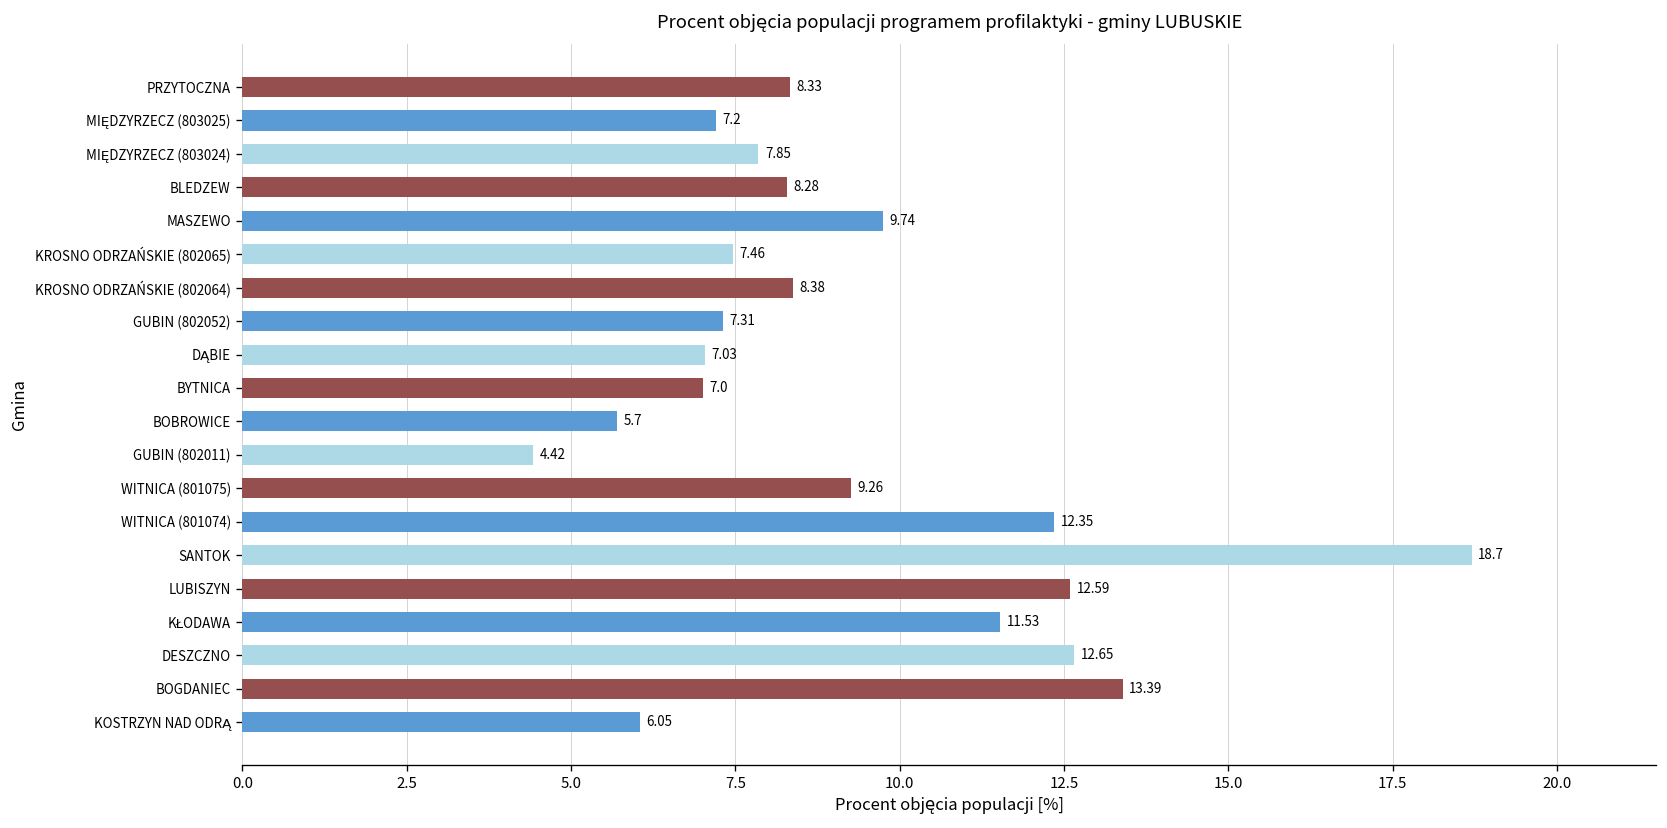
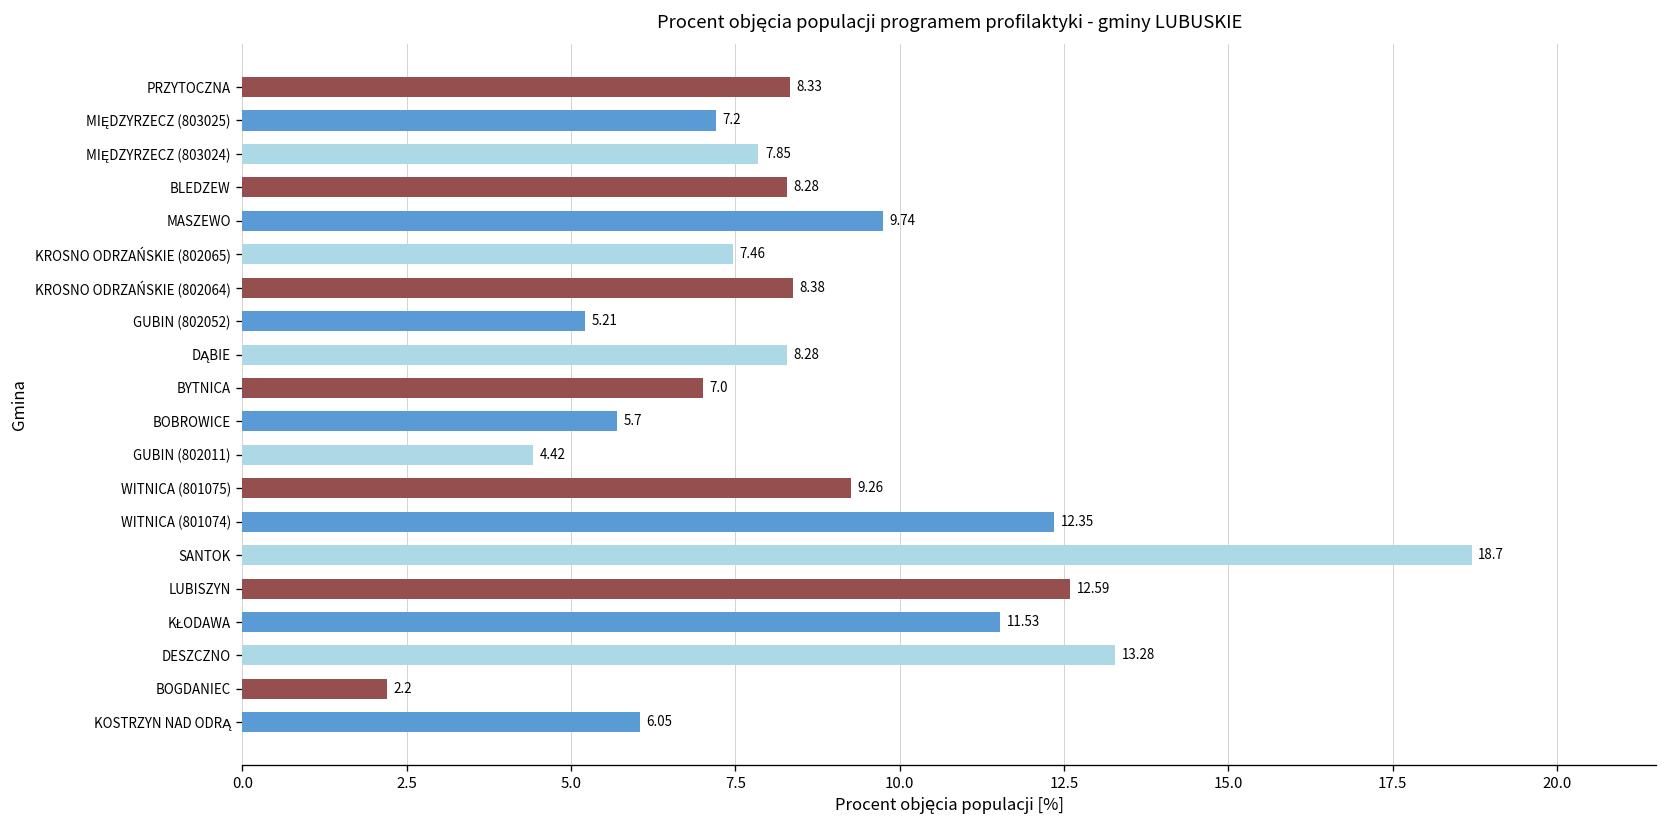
GUBIN (802052): 7.31 -> 5.21
DĄBIE: 7.03 -> 8.28
DESZCZNO: 12.65 -> 13.28
BOGDANIEC: 13.39 -> 2.2
